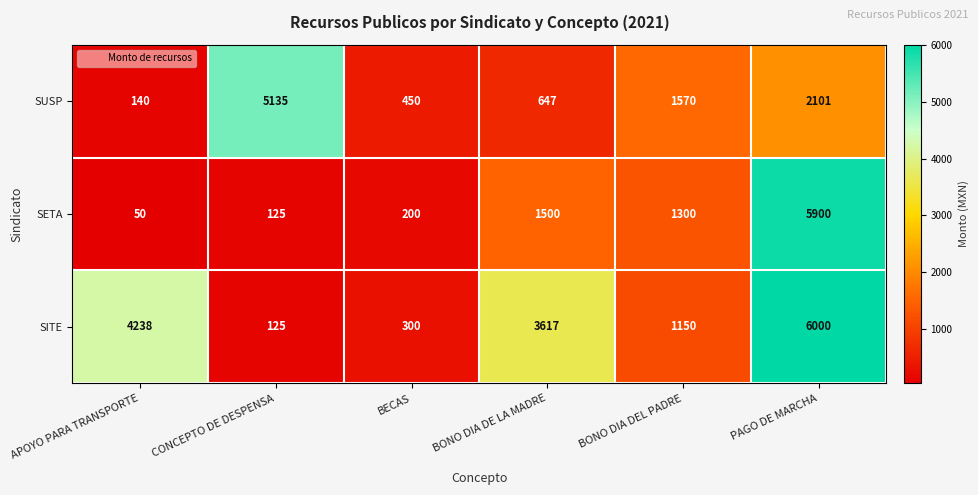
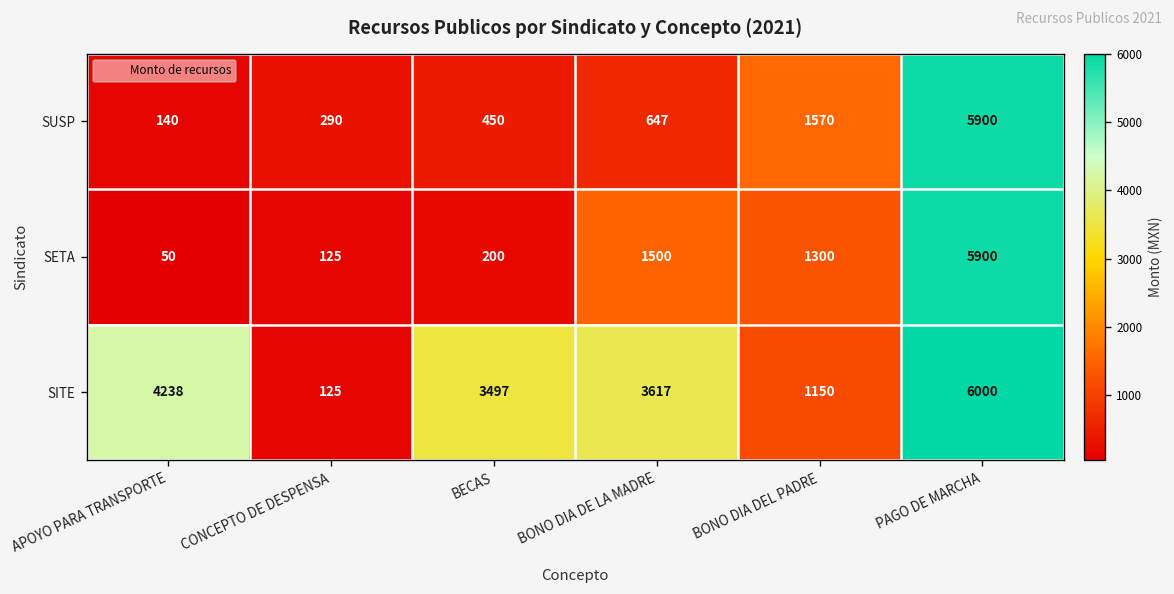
SUSP, CONCEPTO DE DESPENSA: 5135 -> 290
SUSP, PAGO DE MARCHA: 2101 -> 5900
SITE, BECAS: 300 -> 3497
